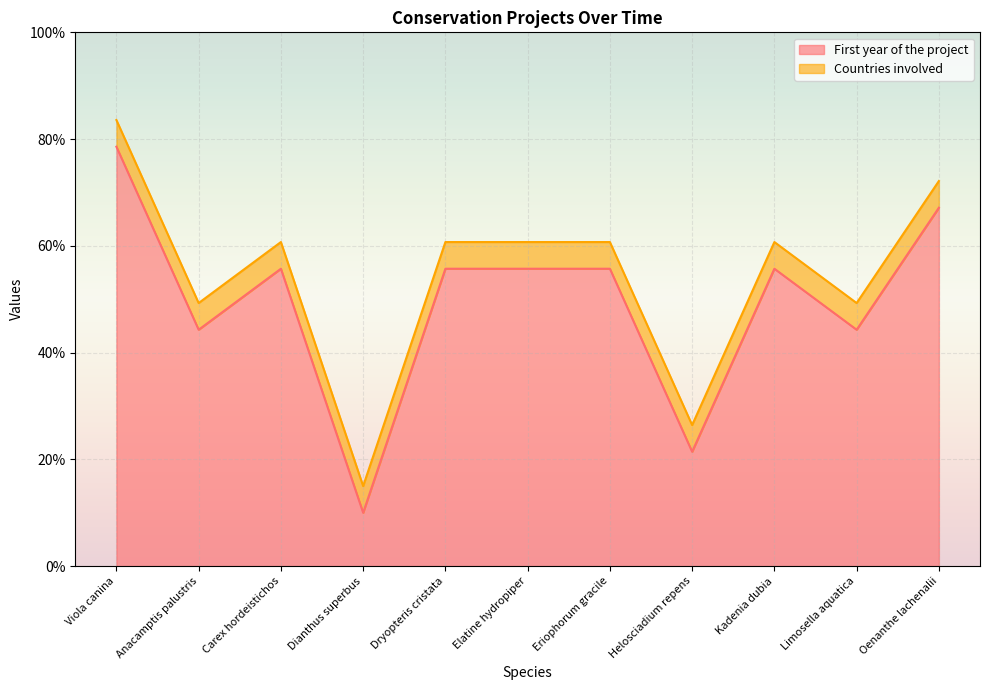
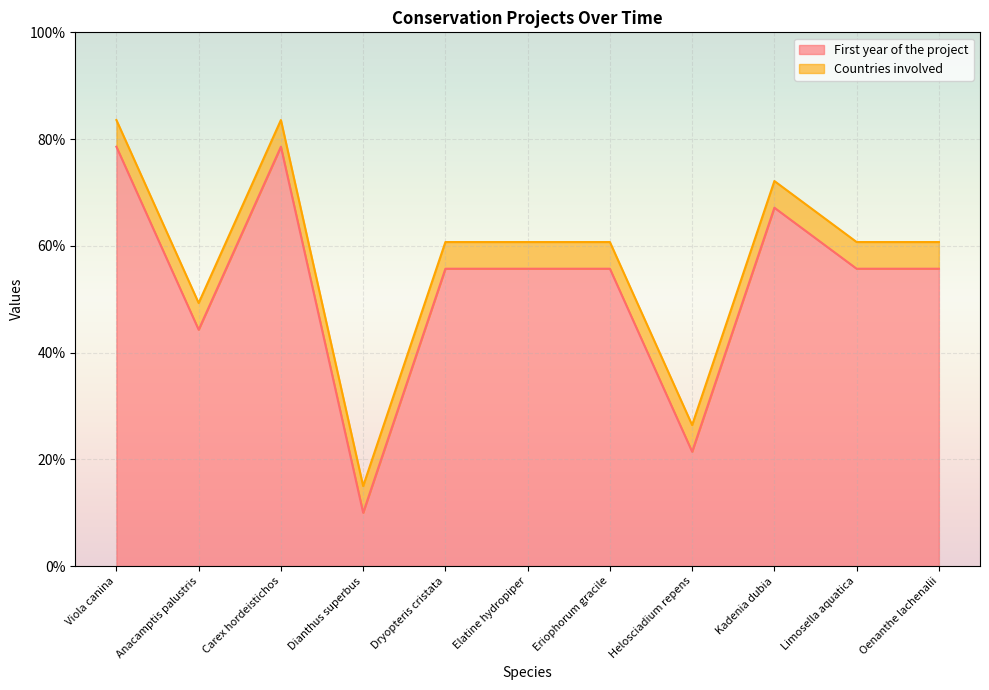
First year of the project, Carex hordeistichos: 56% -> 79%
First year of the project, Kadenia dubia: 56% -> 67%
First year of the project, Limosella aquatica: 44% -> 56%
First year of the project, Oenanthe lachenalii: 67% -> 56%
